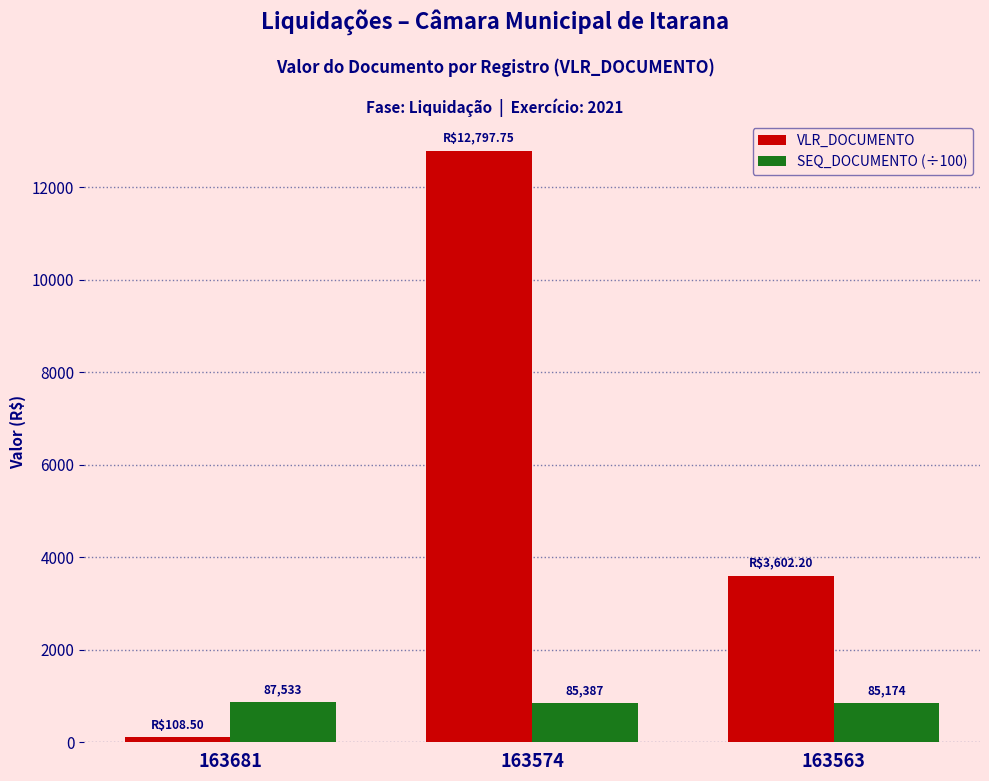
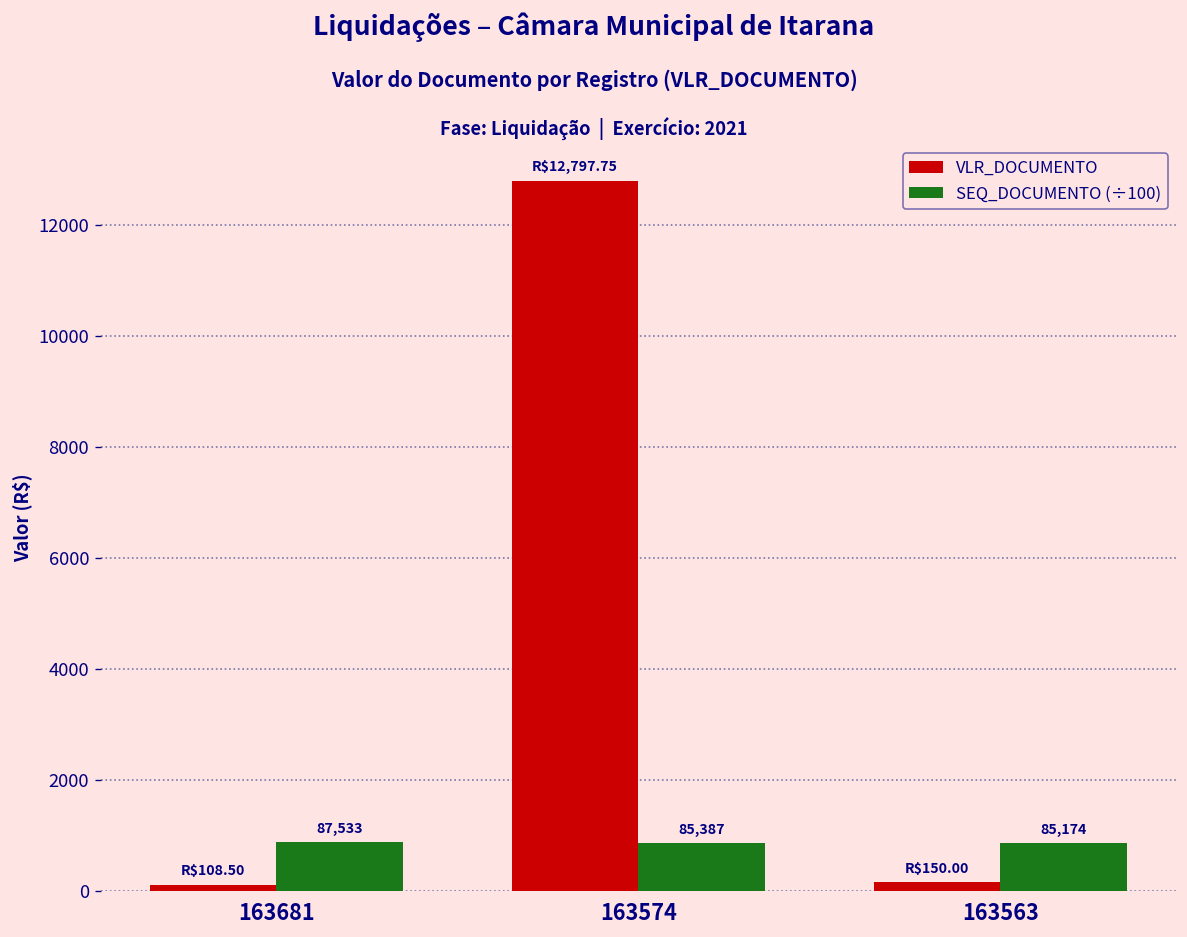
VLR_DOCUMENTO, 163563: $3,602.20 -> $150.00
